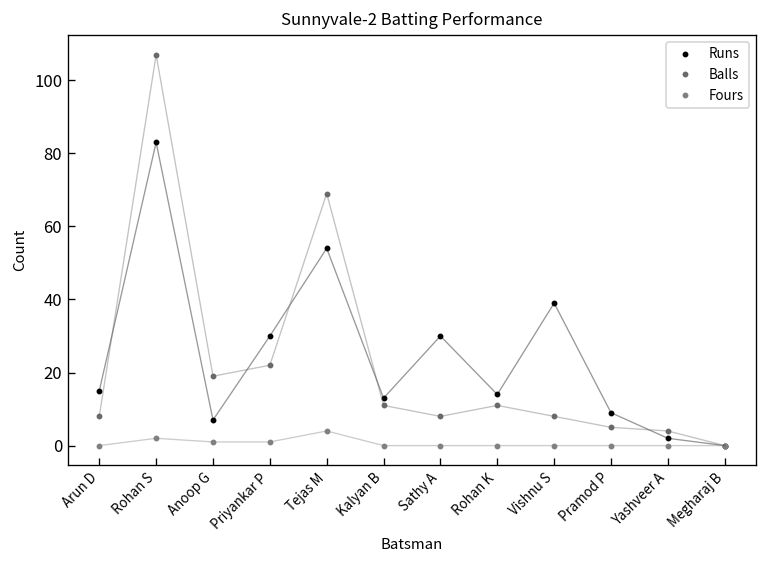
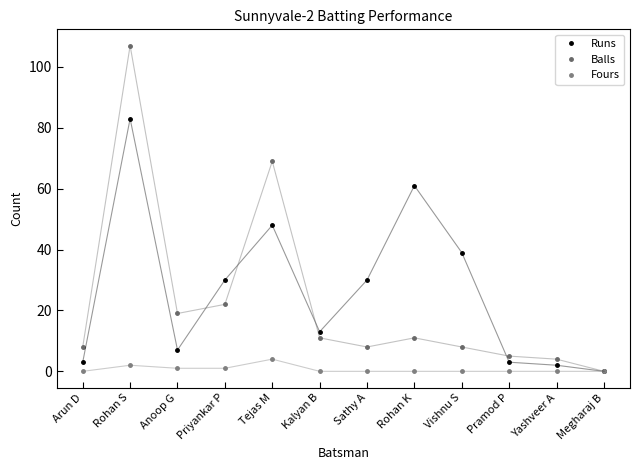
Runs, Arun D: 15 -> 3
Runs, Tejas M: 54 -> 48
Runs, Rohan K: 14 -> 61
Runs, Pramod P: 9 -> 3
